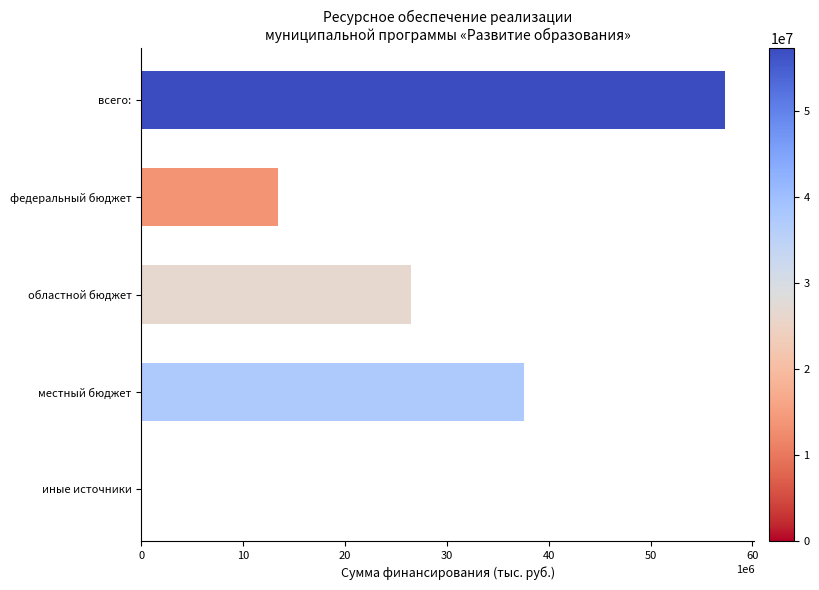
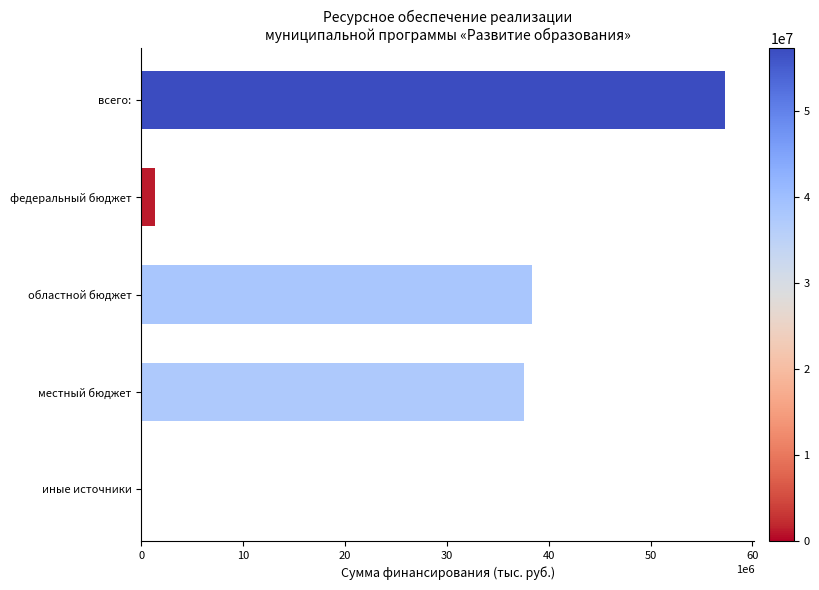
федеральный бюджет: 13500000 -> 1300000
областной бюджет: 26400000 -> 38300000
